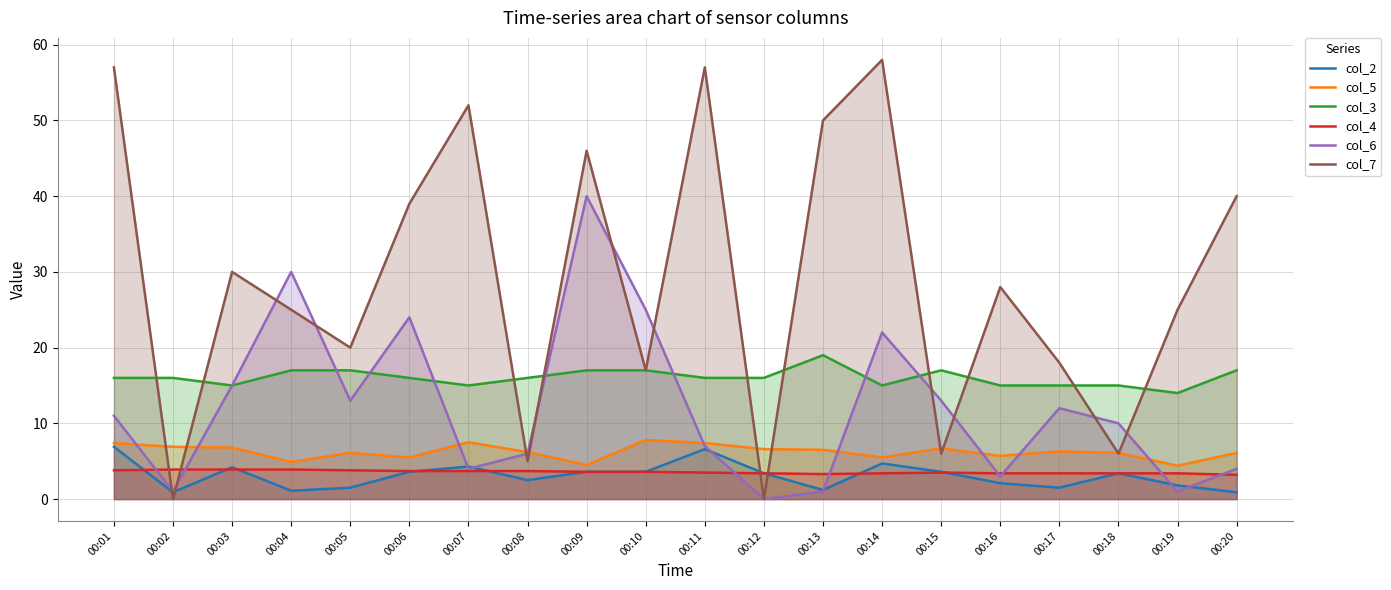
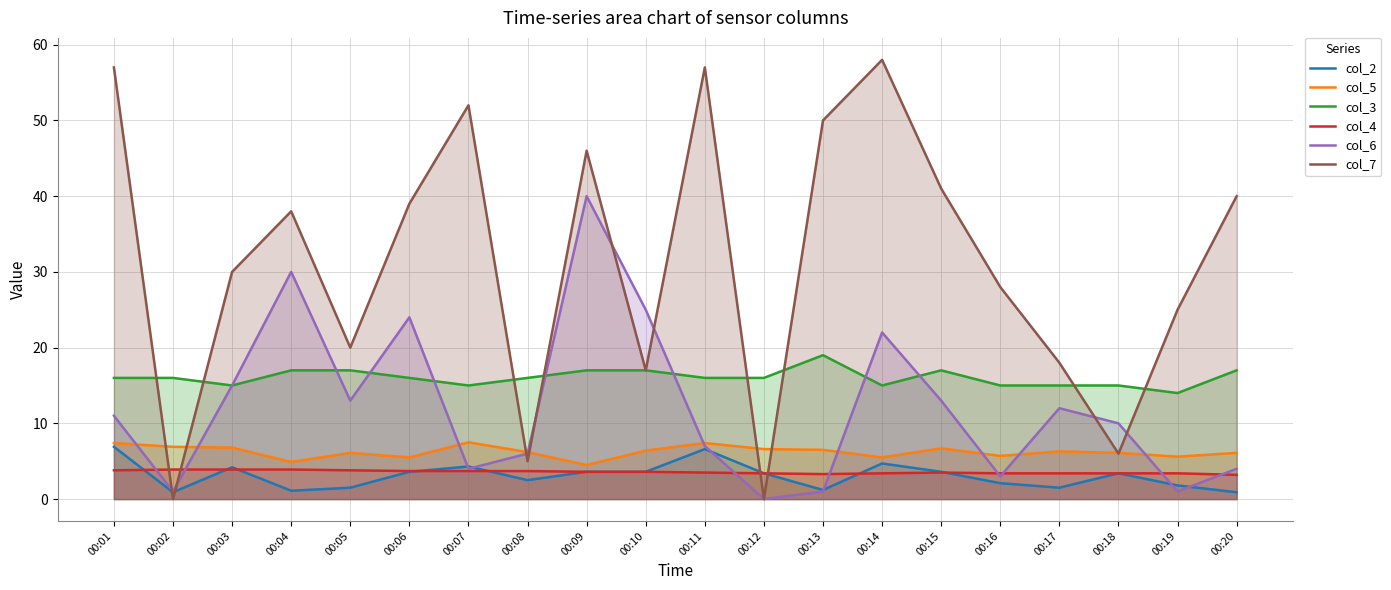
col_7, 00:04: 25 -> 38
col_5, 00:10: 8 -> 6
col_7, 00:15: 6 -> 41
col_5, 00:19: 4 -> 6
